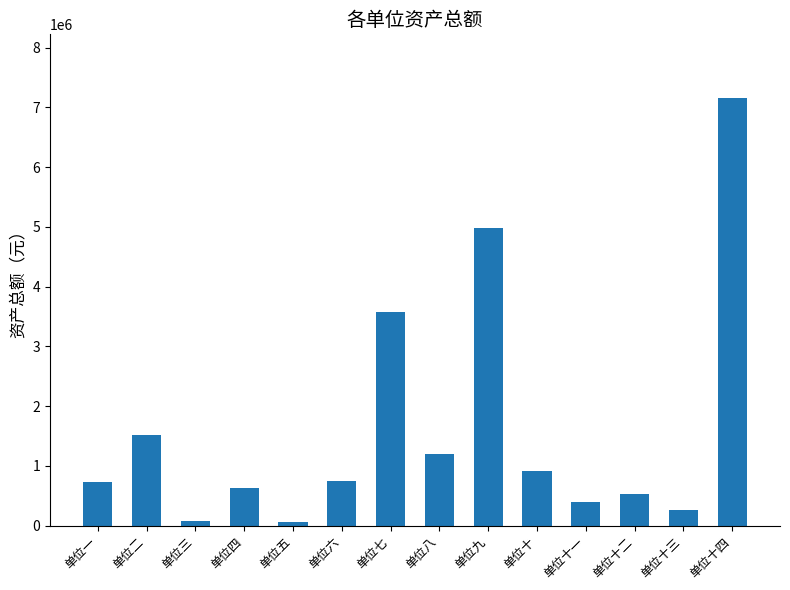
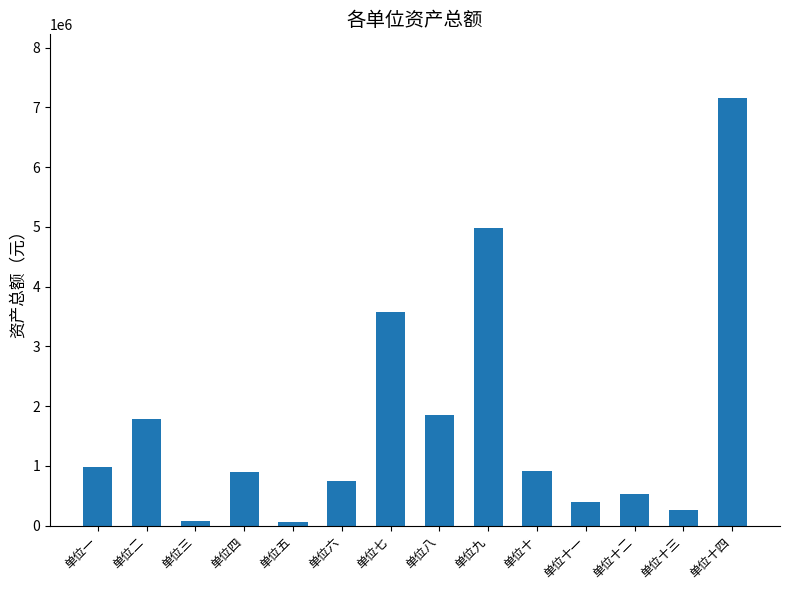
单位一: 700000 -> 1000000
单位二: 1500000 -> 1800000
单位四: 600000 -> 900000
单位八: 1200000 -> 1900000
